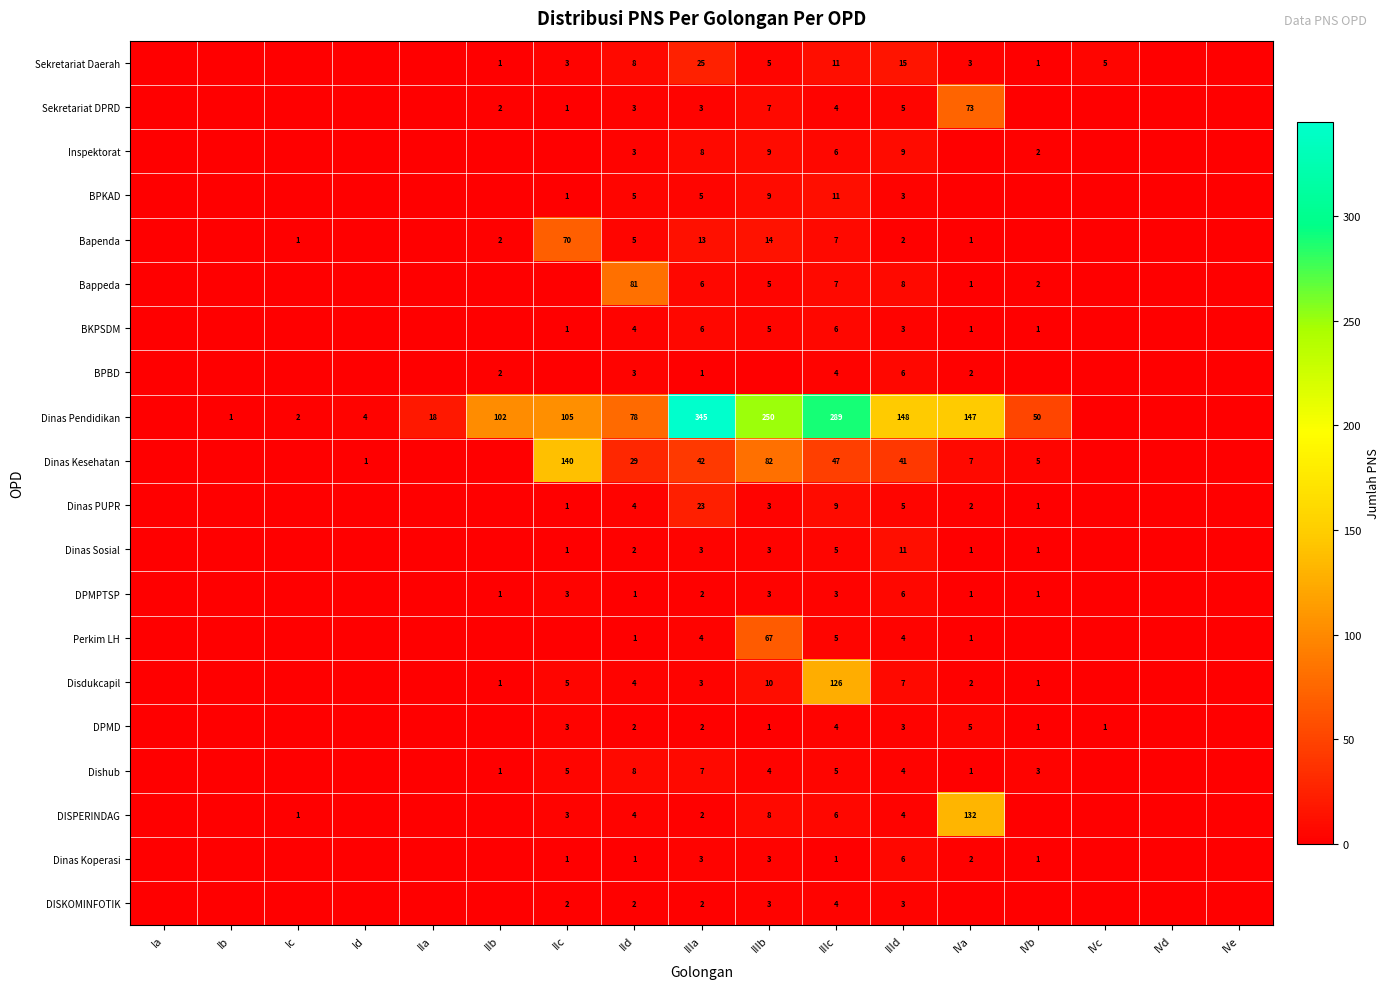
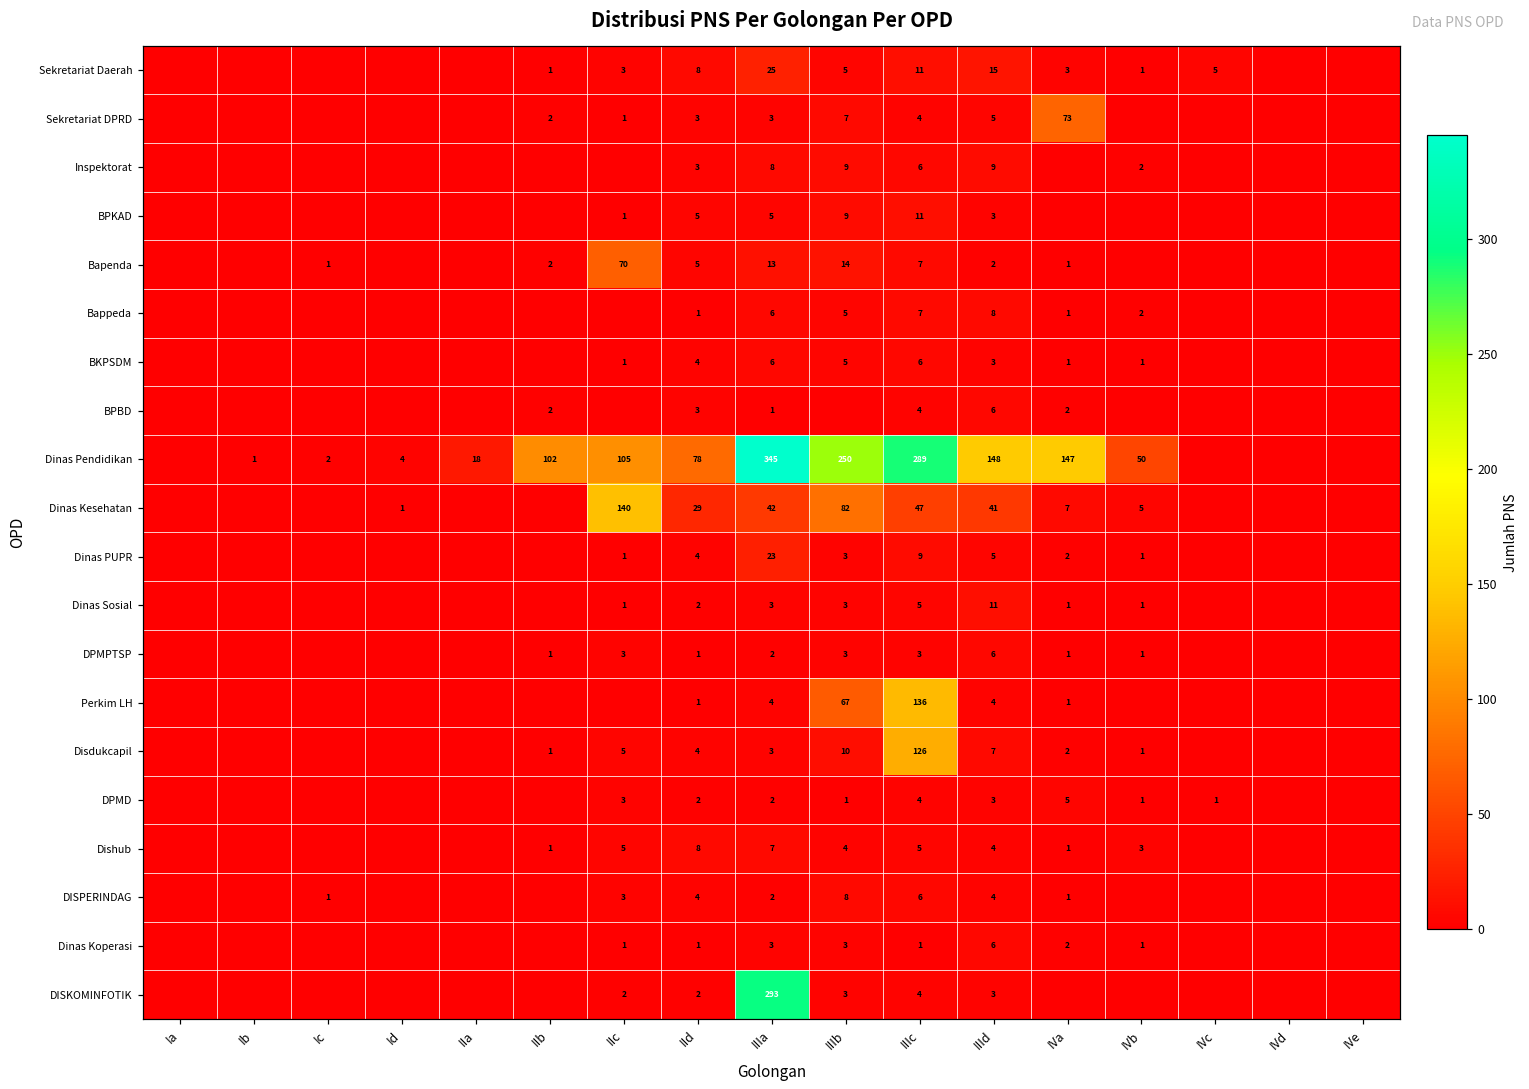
Bappeda, IId: 81 -> 1
Perkim LH, IIIc: 5 -> 136
DISPERINDAG, IVa: 132 -> 1
DISKOMINFOTIK, IIIa: 2 -> 293
